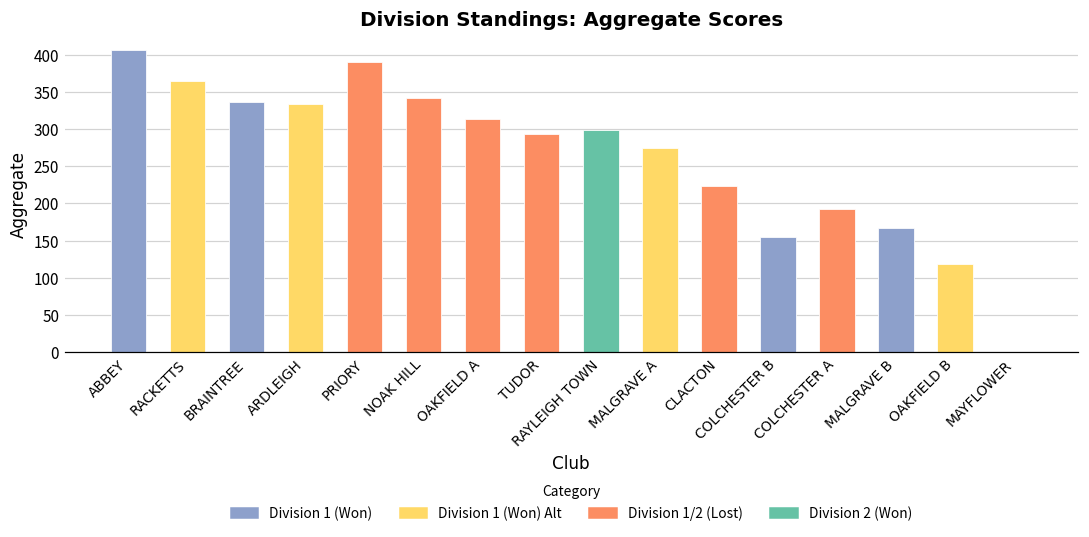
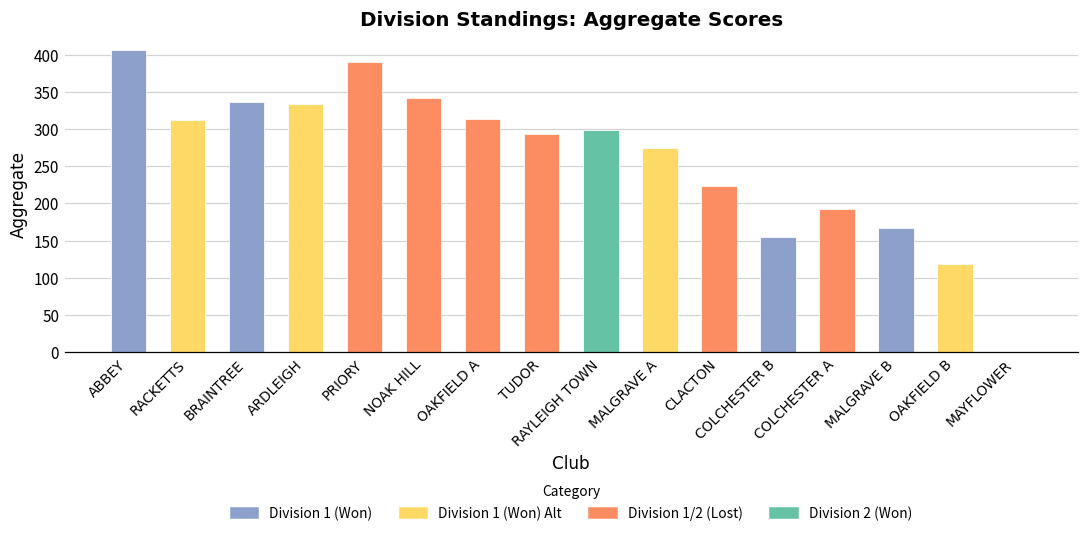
RACKETTS: 360 -> 310
